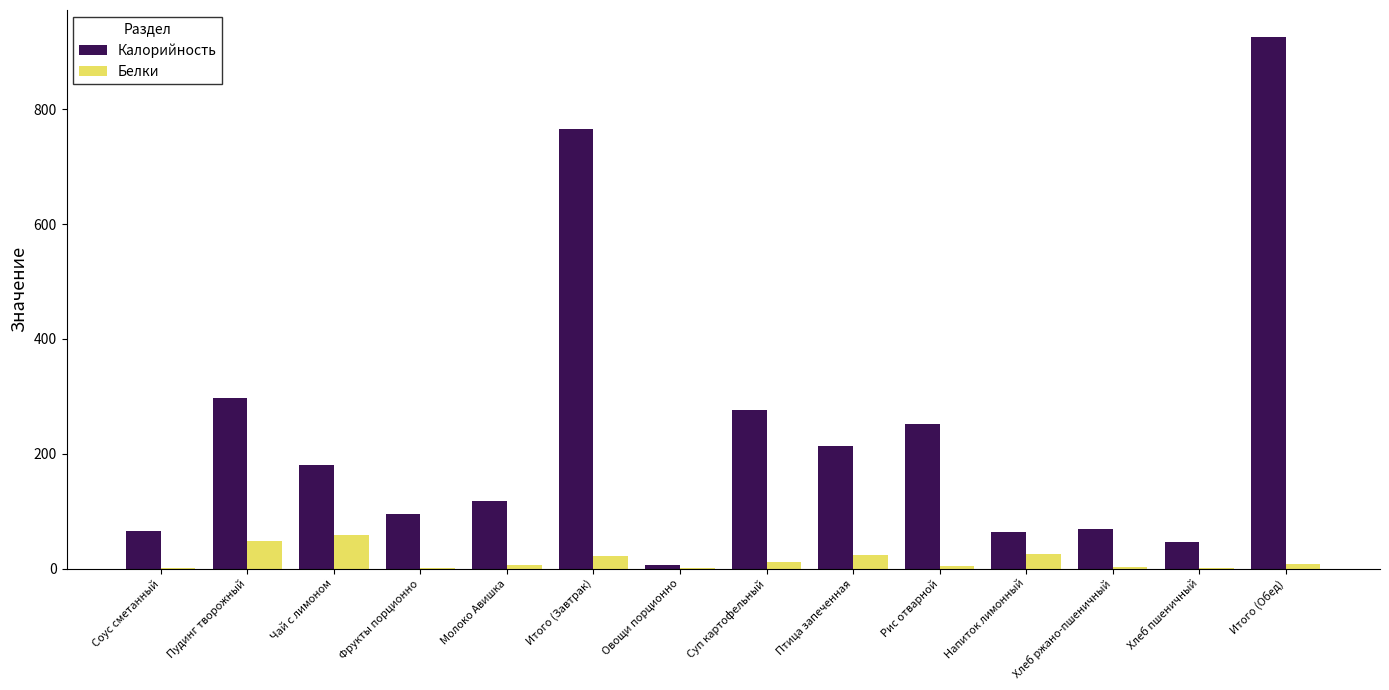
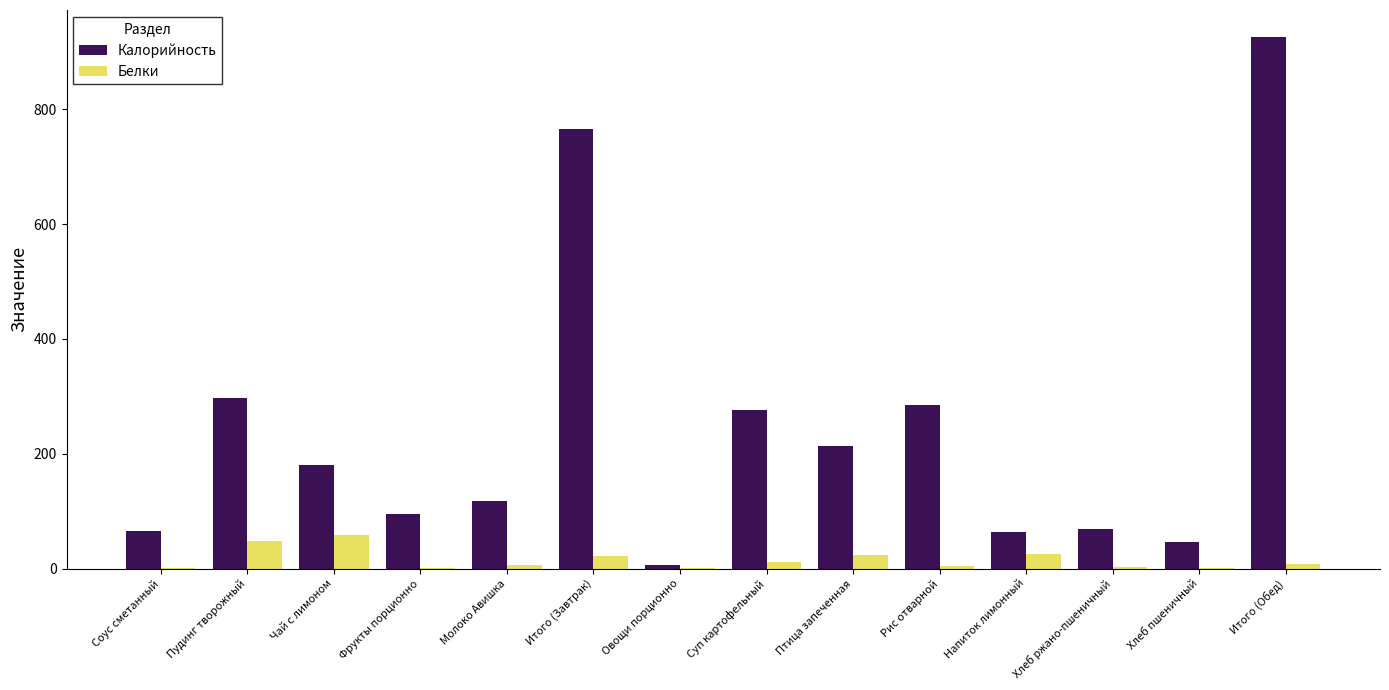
Калорийность, Рис отварной: 250 -> 280
